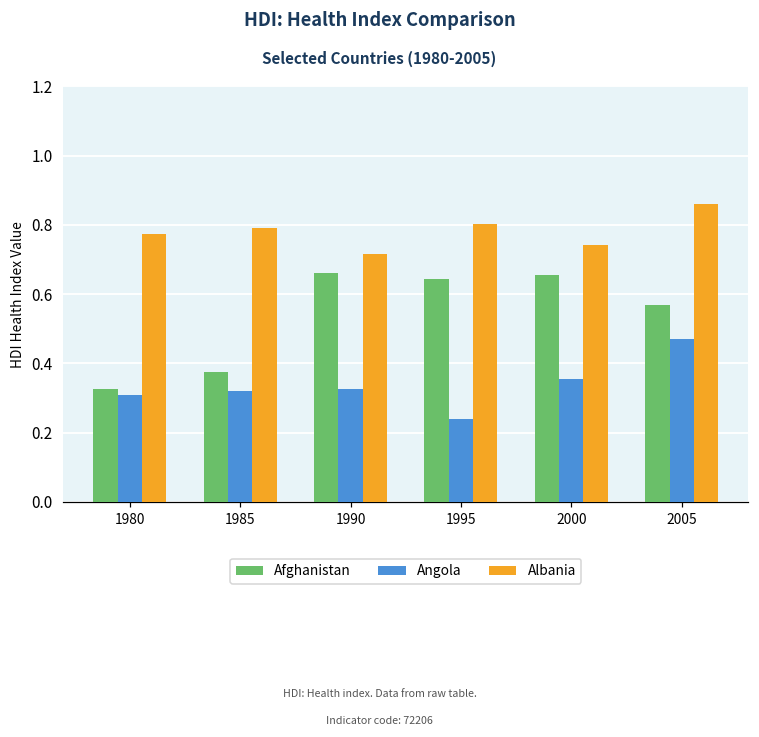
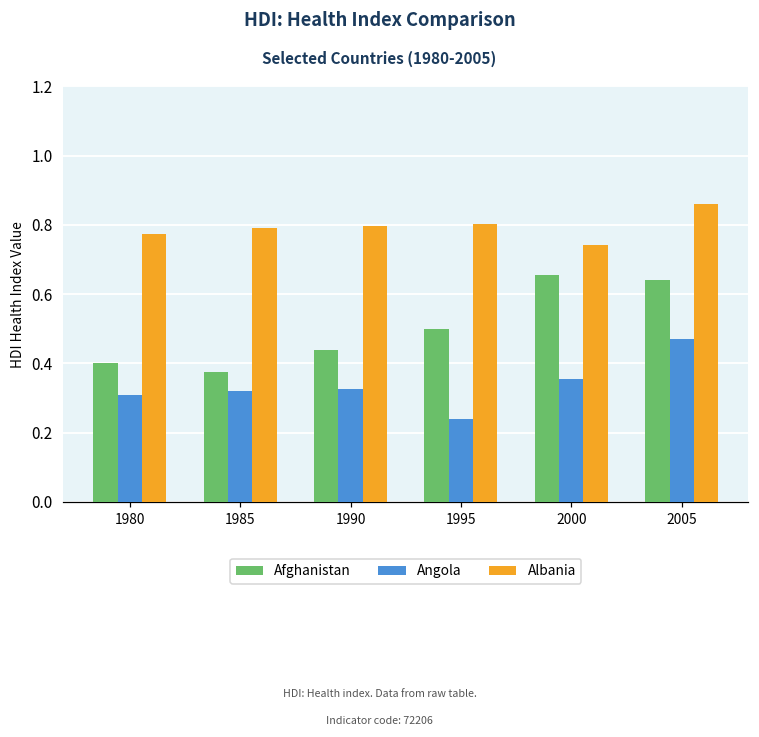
Afghanistan, 1980: 0.33 -> 0.40
Afghanistan, 1990: 0.66 -> 0.44
Albania, 1990: 0.72 -> 0.80
Afghanistan, 1995: 0.64 -> 0.50
Afghanistan, 2005: 0.57 -> 0.64
